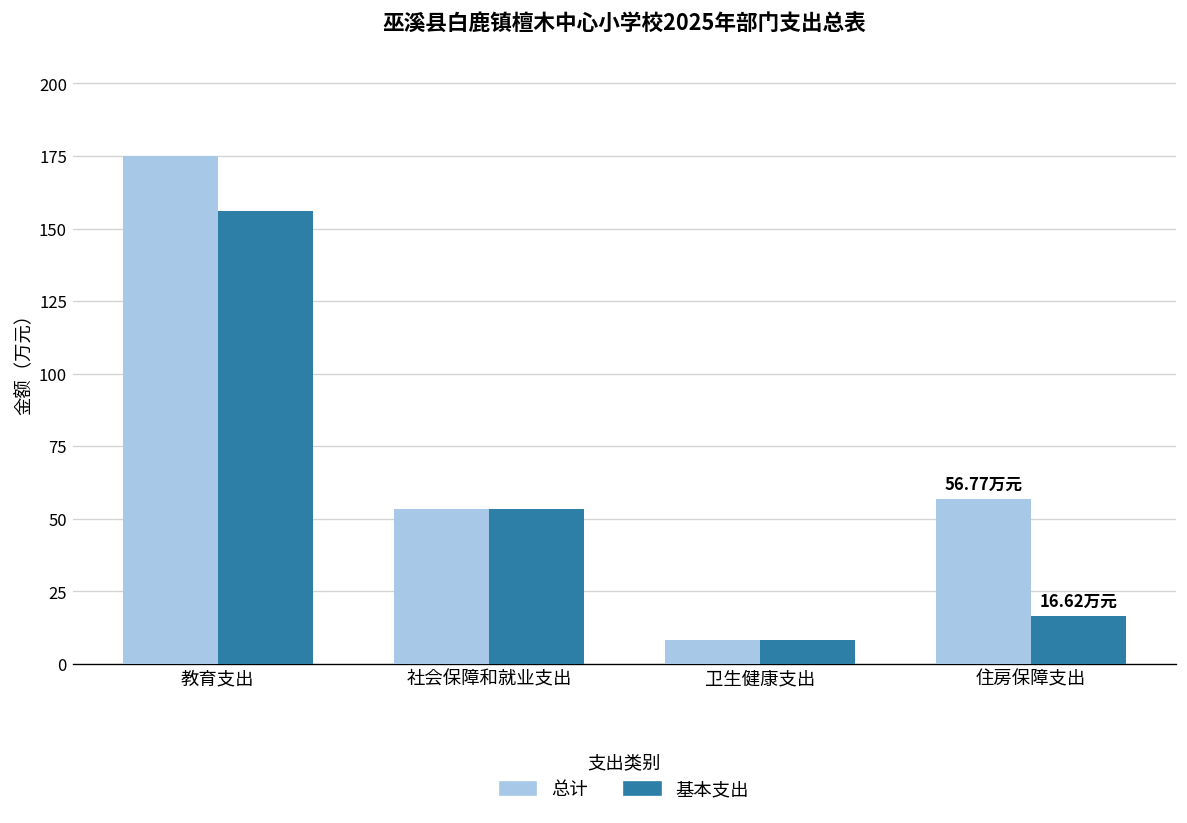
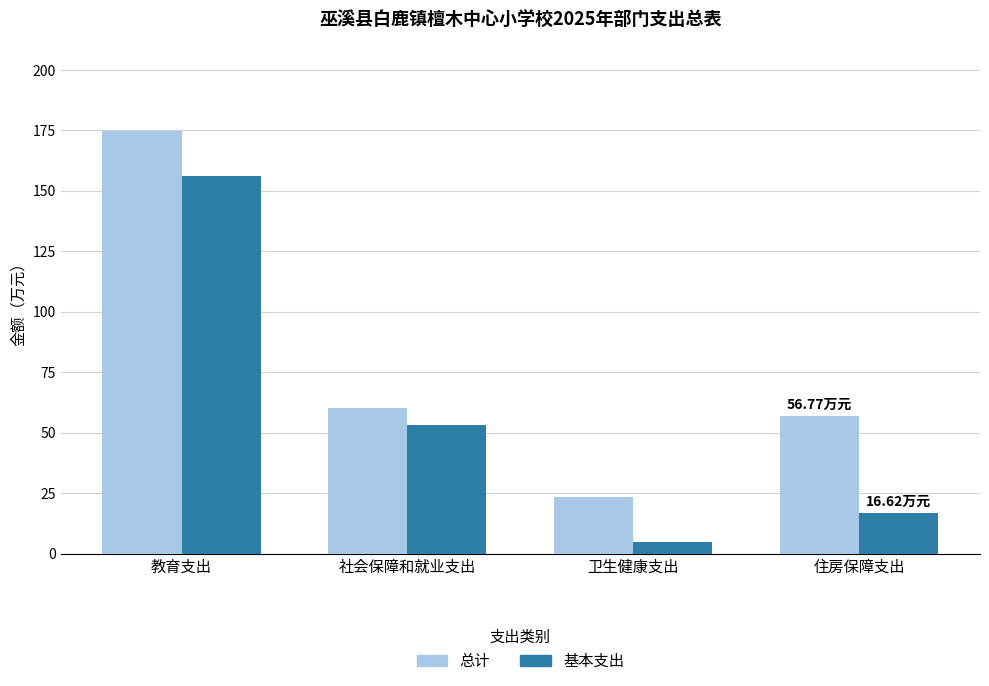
总计, 社会保障和就业支出: 53 -> 60
总计, 卫生健康支出: 8 -> 23
基本支出, 卫生健康支出: 8 -> 5
